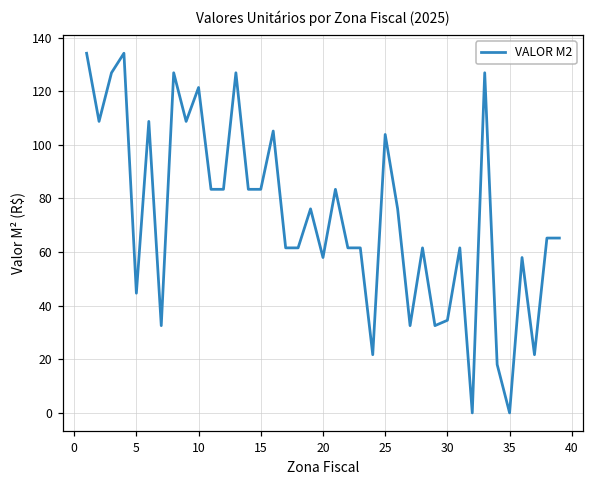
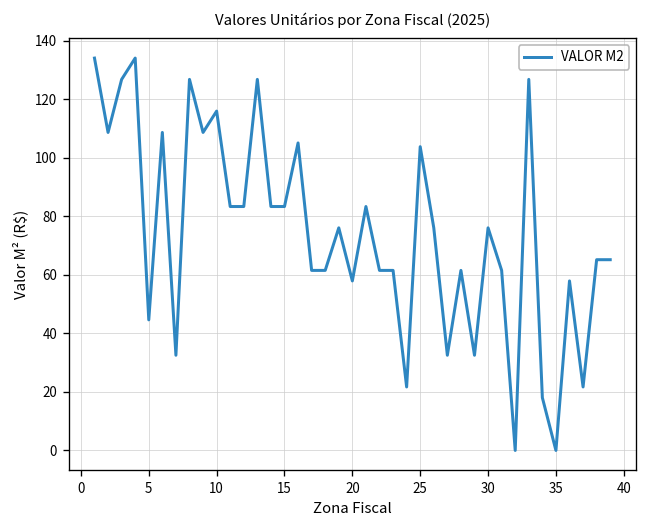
10: 121 -> 116
30: 35 -> 76
